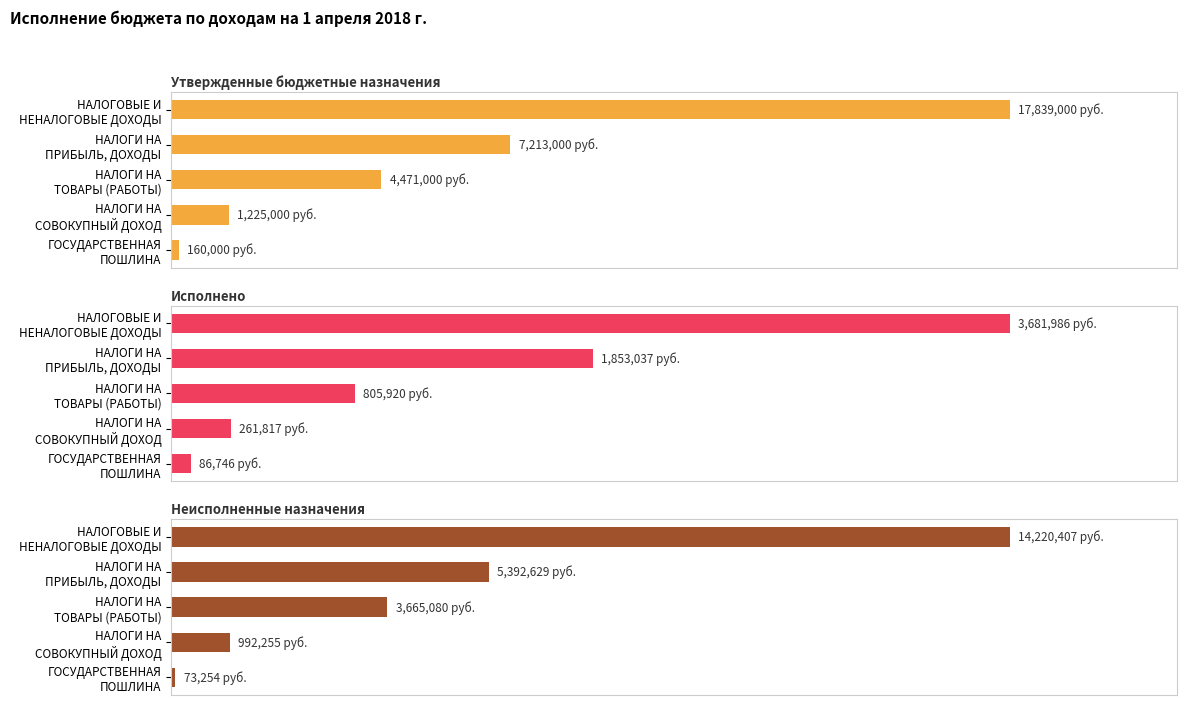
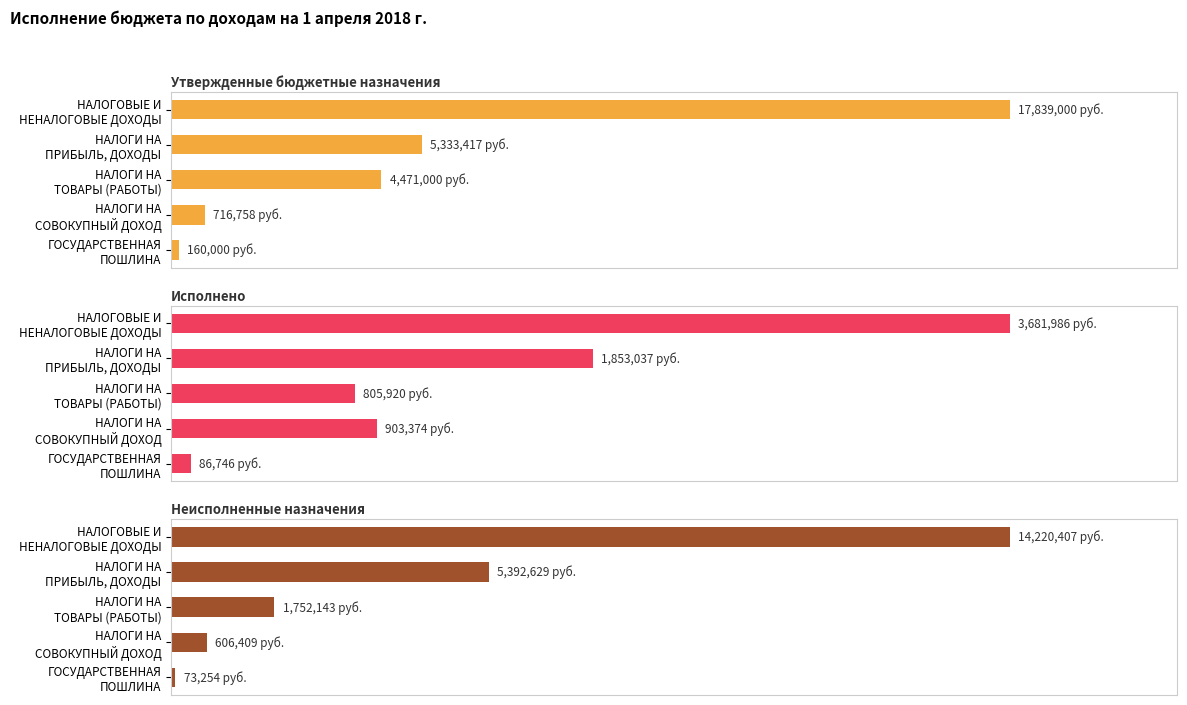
Утвержденные бюджетные назначения, НАЛОГИ НА ПРИБЫЛЬ, ДОХОДЫ: 7,213,000 -> 5,333,417
Утвержденные бюджетные назначения, НАЛОГИ НА СОВОКУПНЫЙ ДОХОД: 1,225,000 -> 716,758
Исполнено, НАЛОГИ НА СОВОКУПНЫЙ ДОХОД: 261,817 -> 903,374
Неисполненные назначения, НАЛОГИ НА ТОВАРЫ (РАБОТЫ): 3,665,080 -> 1,752,143
Неисполненные назначения, НАЛОГИ НА СОВОКУПНЫЙ ДОХОД: 992,255 -> 606,409
